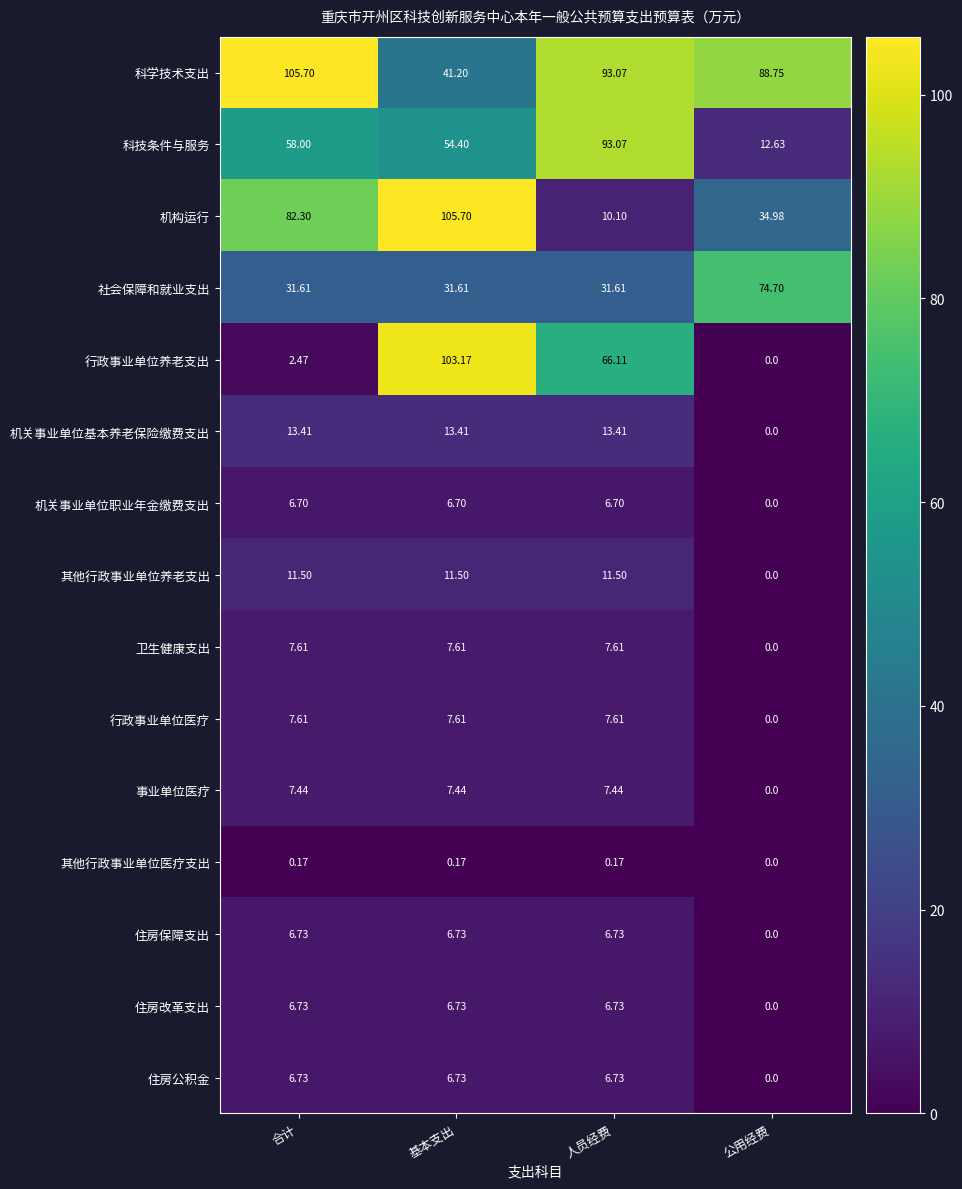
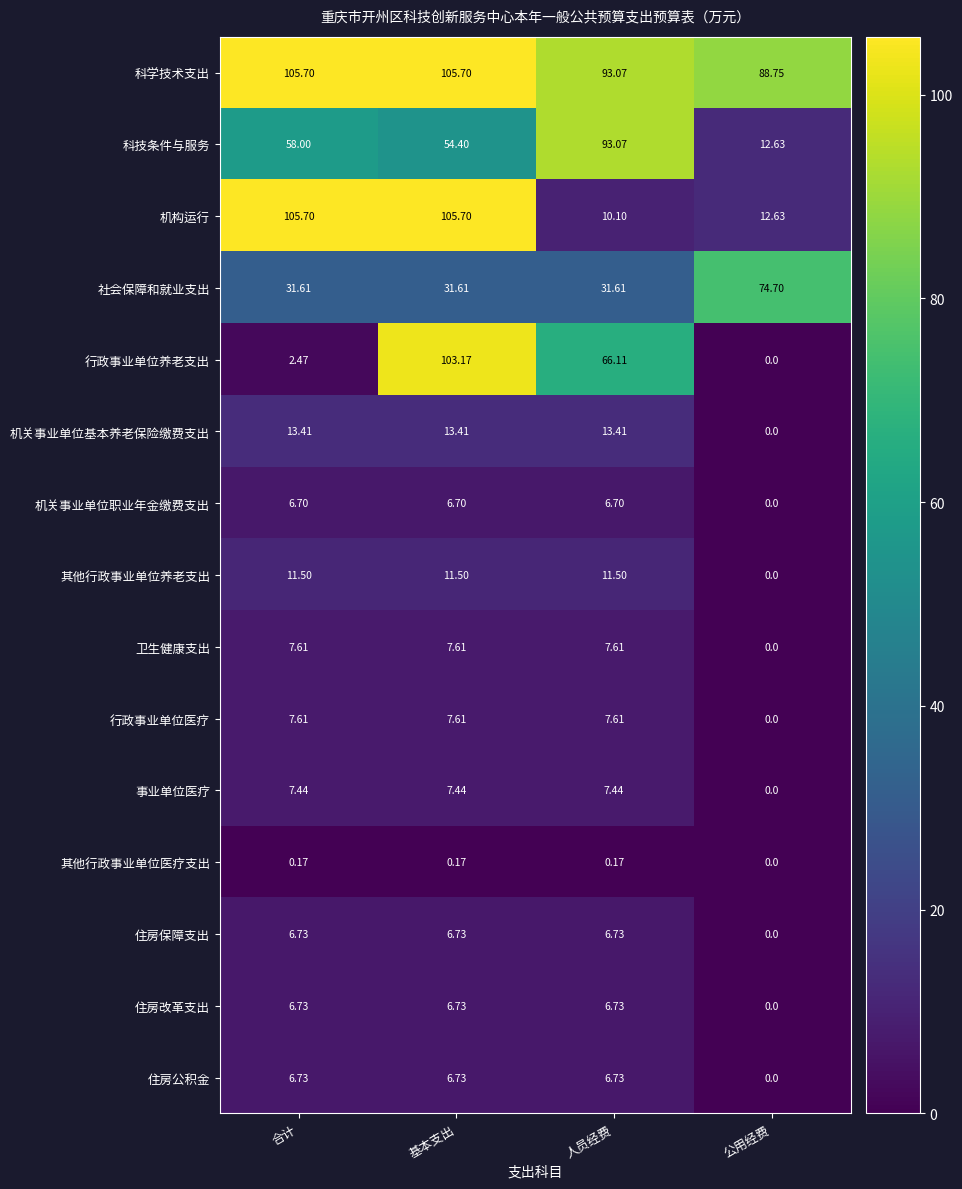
科学技术支出, 基本支出: 41.20 -> 105.70
机构运行, 合计: 82.30 -> 105.70
机构运行, 公用经费: 34.98 -> 12.63
